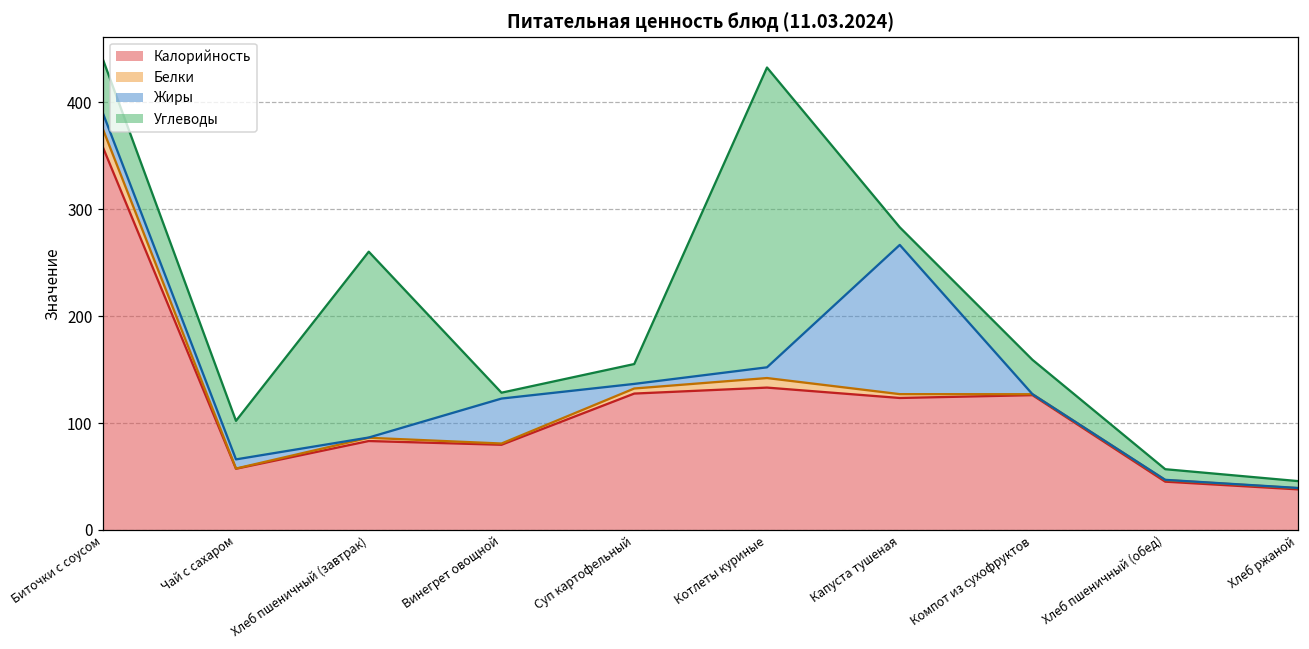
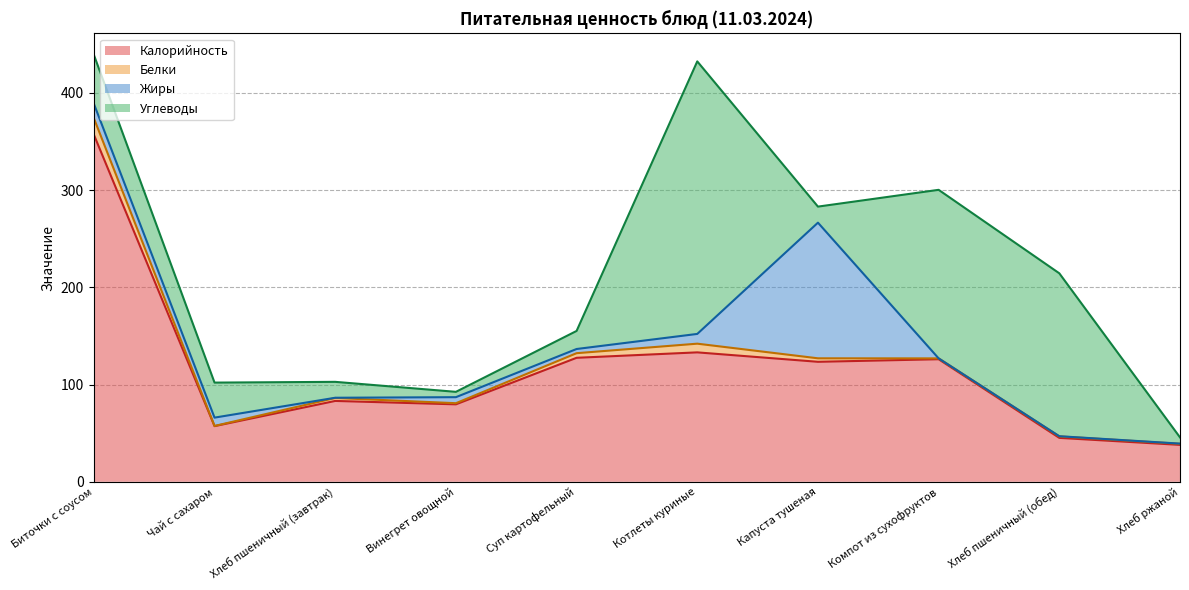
Углеводы, Хлеб пшеничный (завтрак): 170 -> 20
Жиры, Винегрет овощной: 40 -> 10
Углеводы, Компот из сухофруктов: 30 -> 170
Углеводы, Хлеб пшеничный (обед): 10 -> 170
